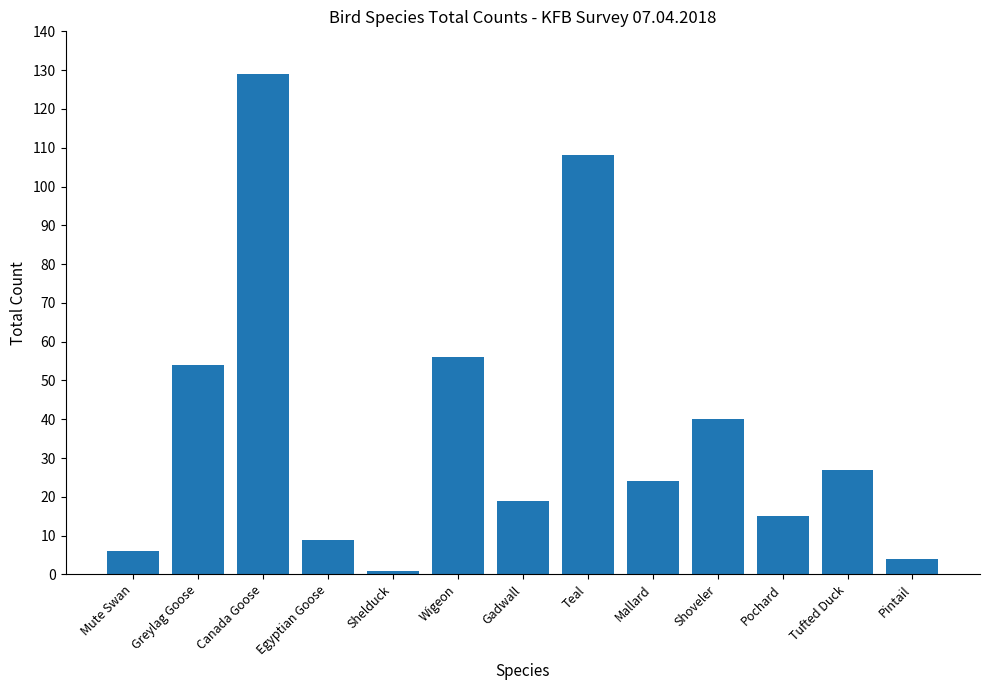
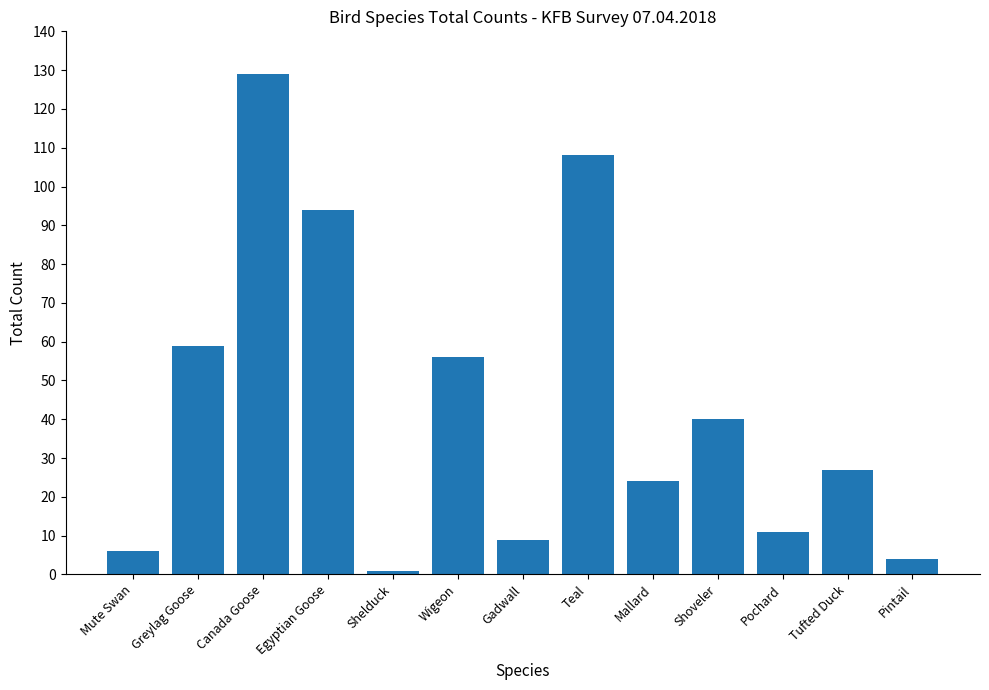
Greylag Goose: 54 -> 59
Egyptian Goose: 9 -> 94
Gadwall: 19 -> 9
Pochard: 15 -> 11
